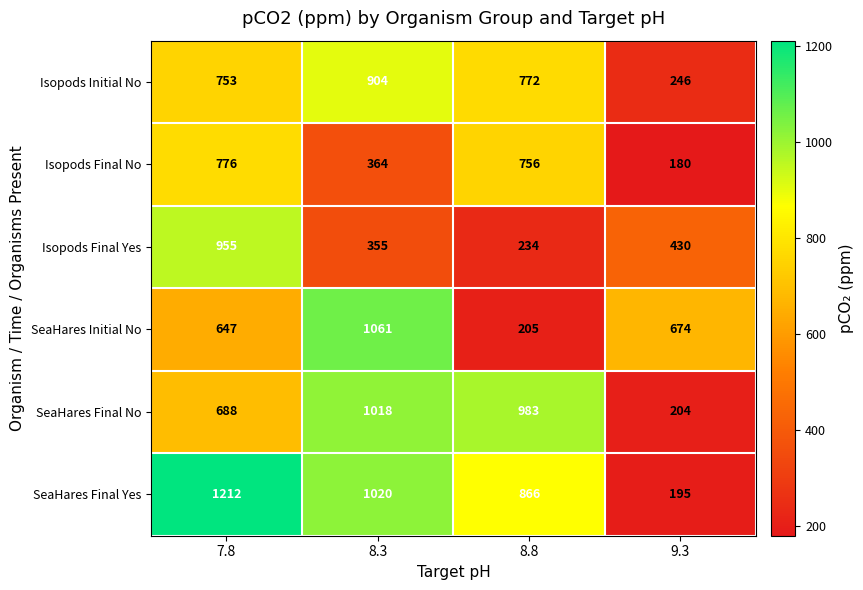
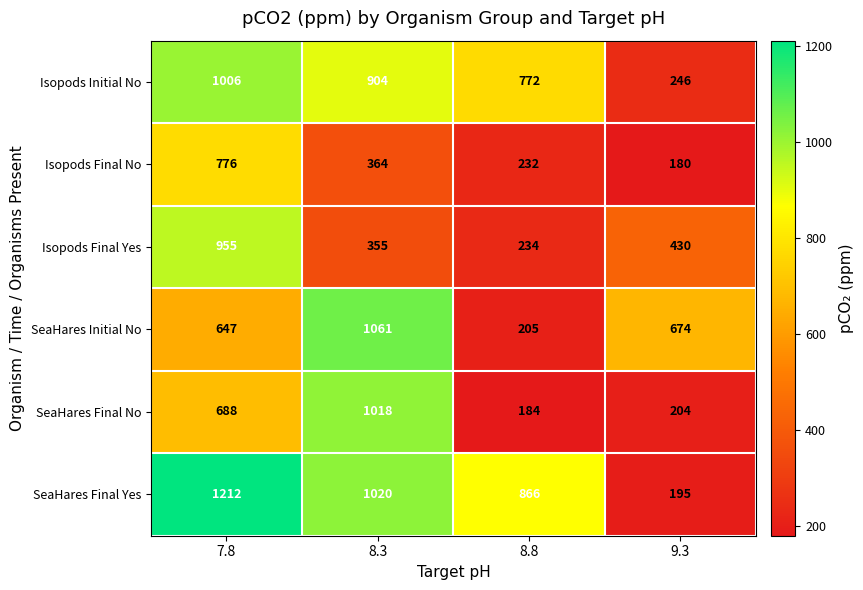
Isopods Initial No, 7.8: 753 -> 1006
Isopods Final No, 8.8: 756 -> 232
SeaHares Final No, 8.8: 983 -> 184
